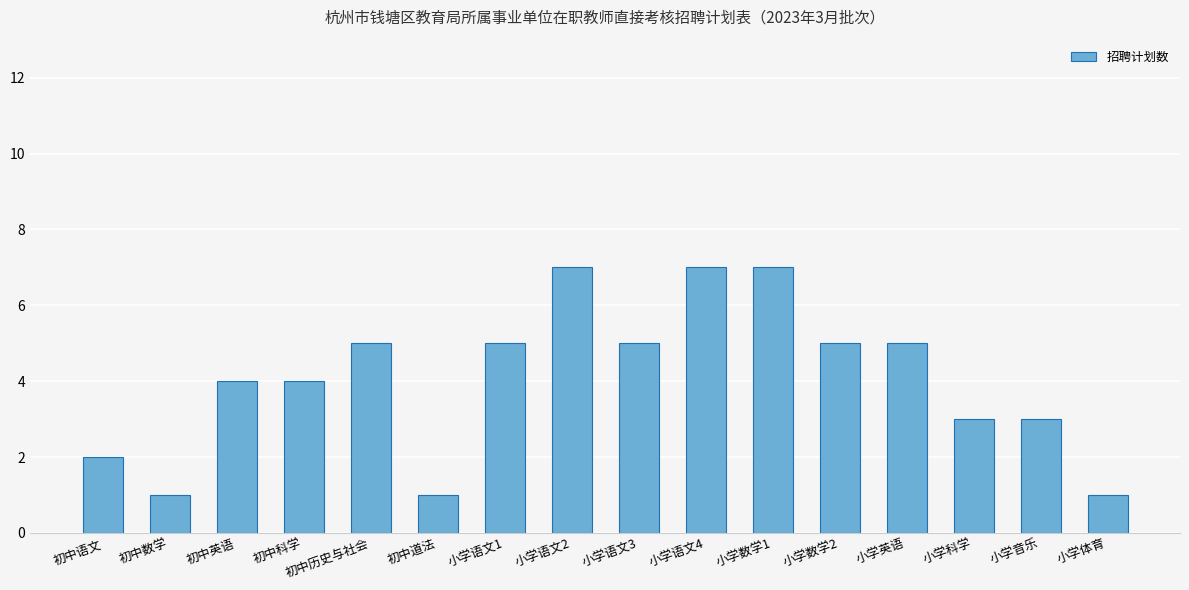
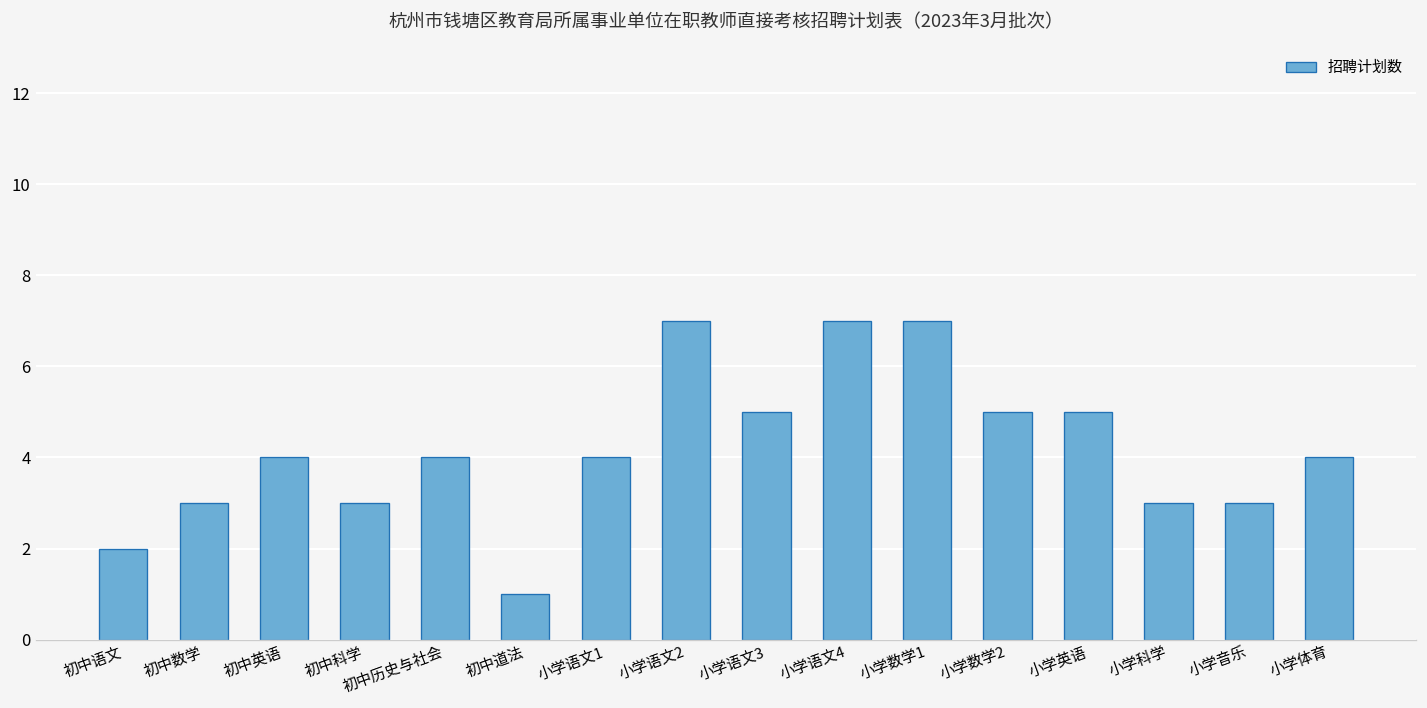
初中数学: 1 -> 3
初中科学: 4 -> 3
初中历史与社会: 5 -> 4
小学语文1: 5 -> 4
小学体育: 1 -> 4
